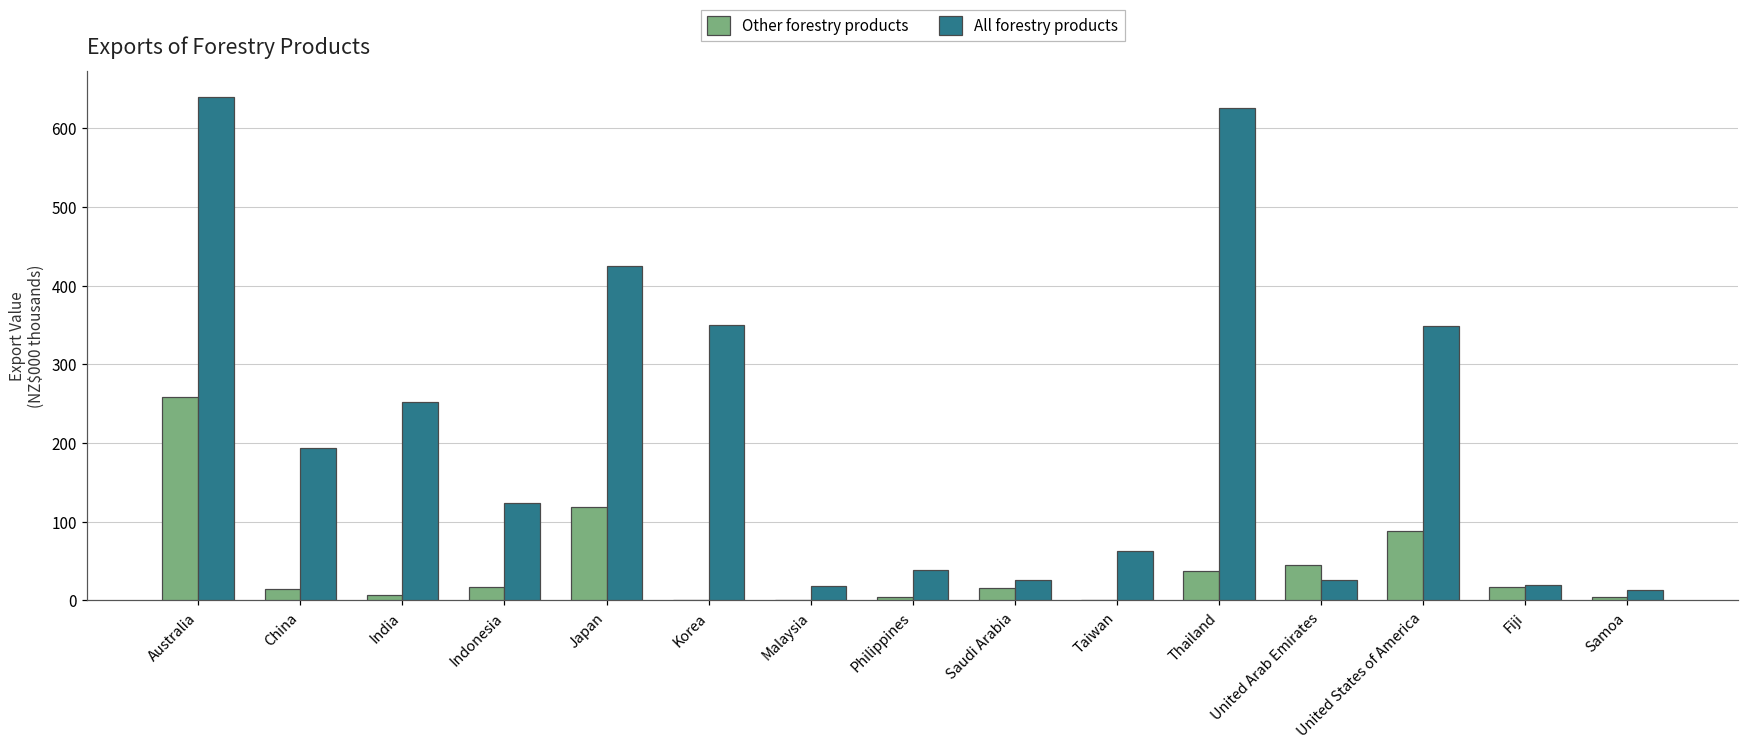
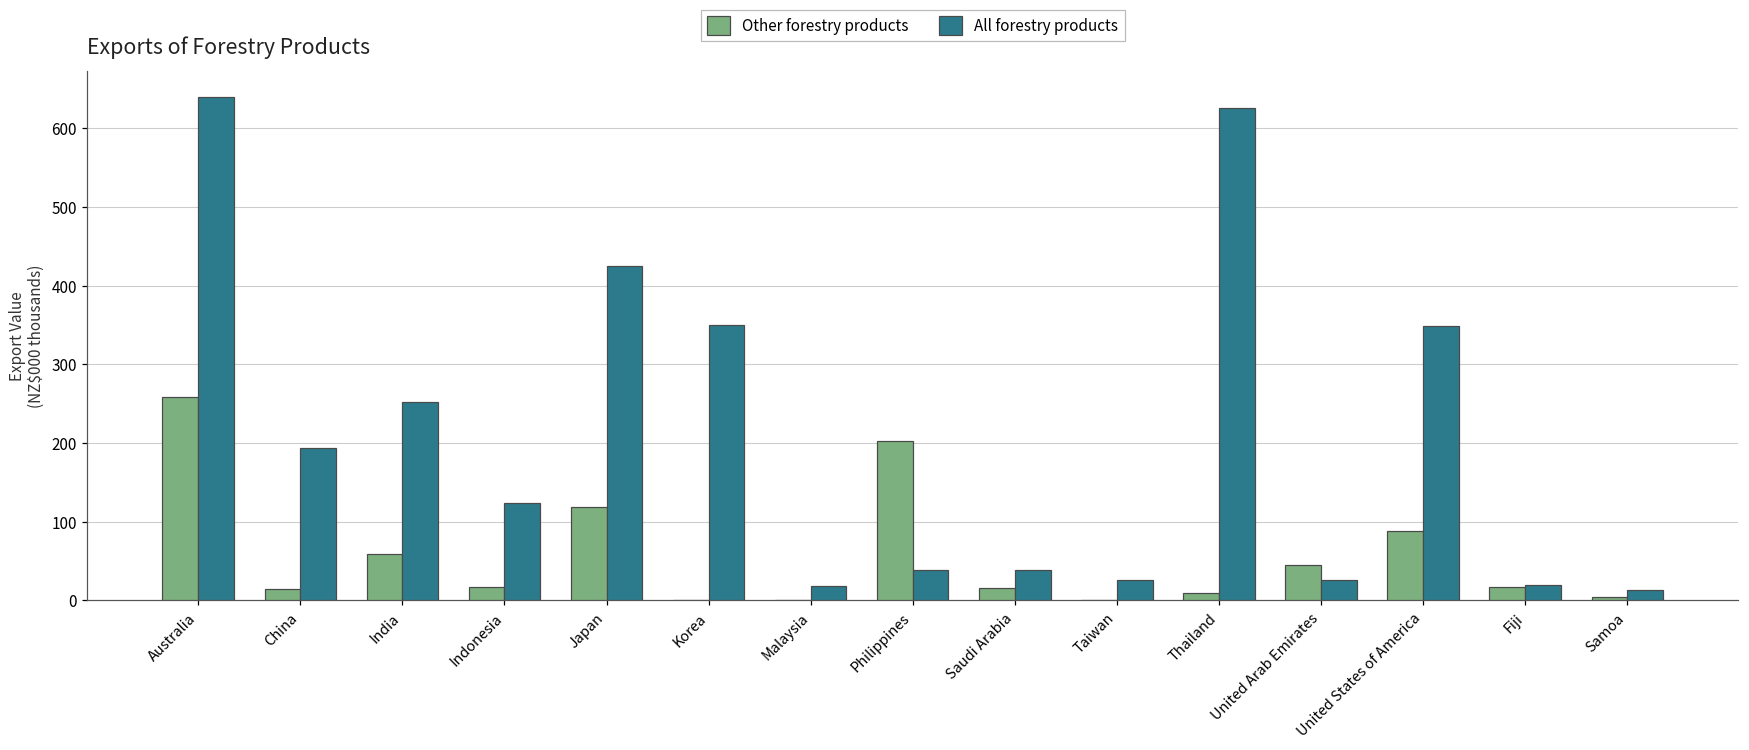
Other forestry products, India: 10 -> 60
Other forestry products, Philippines: 0 -> 200
All forestry products, Saudi Arabia: 30 -> 40
All forestry products, Taiwan: 60 -> 30
Other forestry products, Thailand: 40 -> 10
